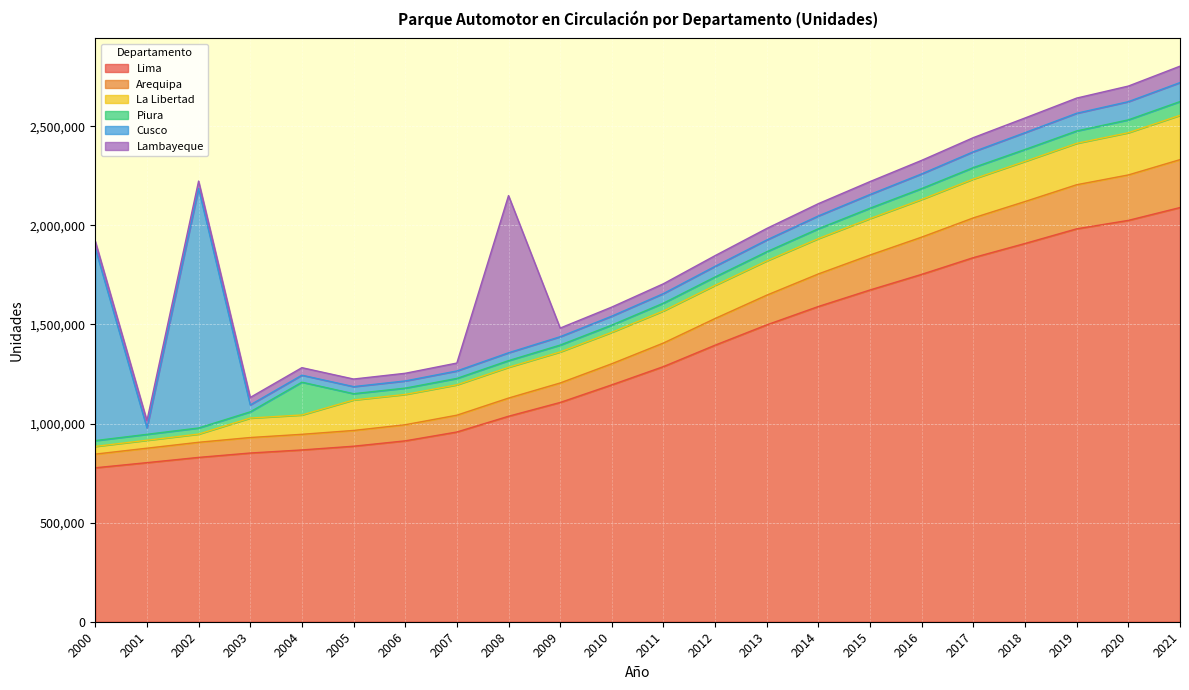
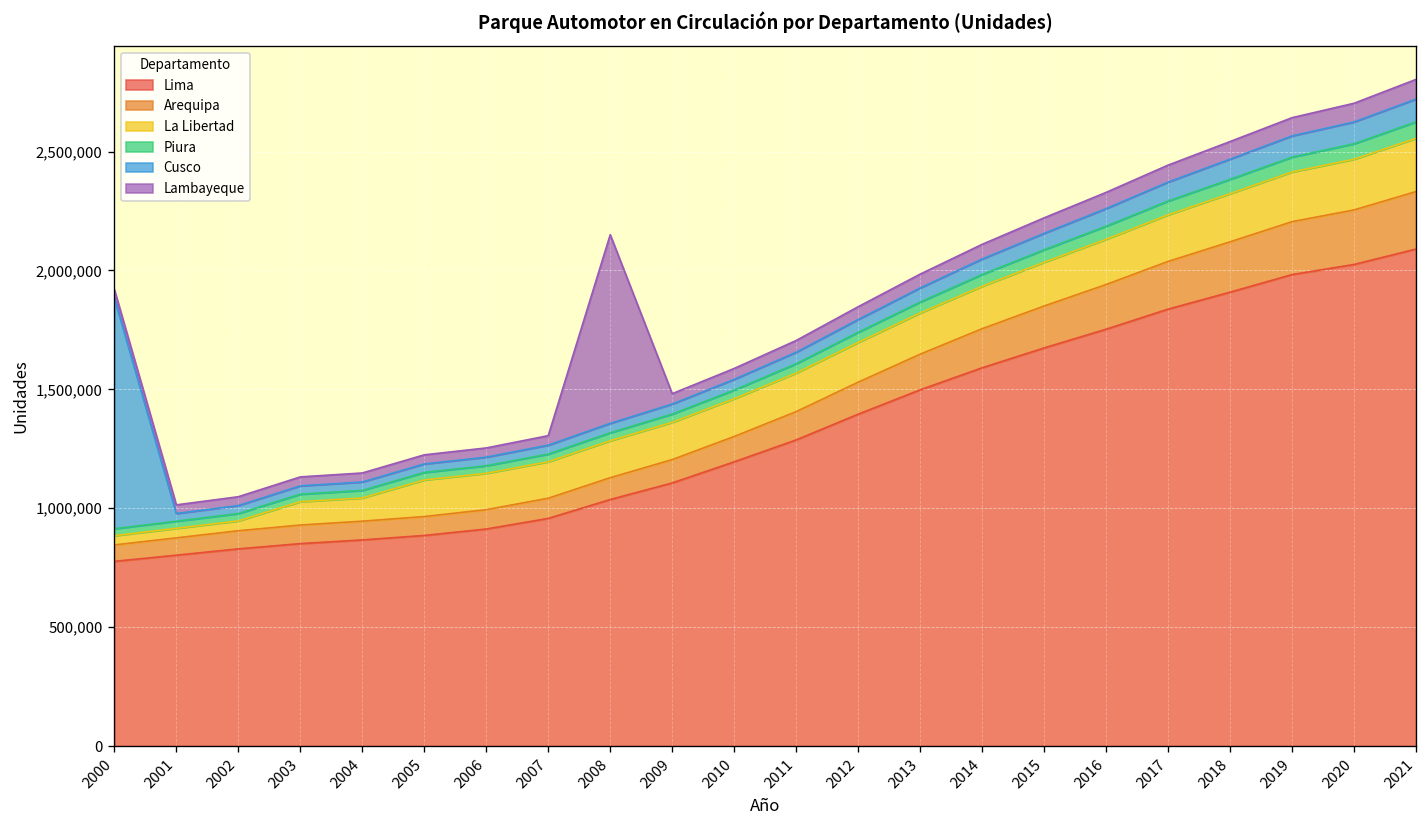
Cusco, 2002: 1,210,000 -> 30,000
Piura, 2004: 170,000 -> 30,000
